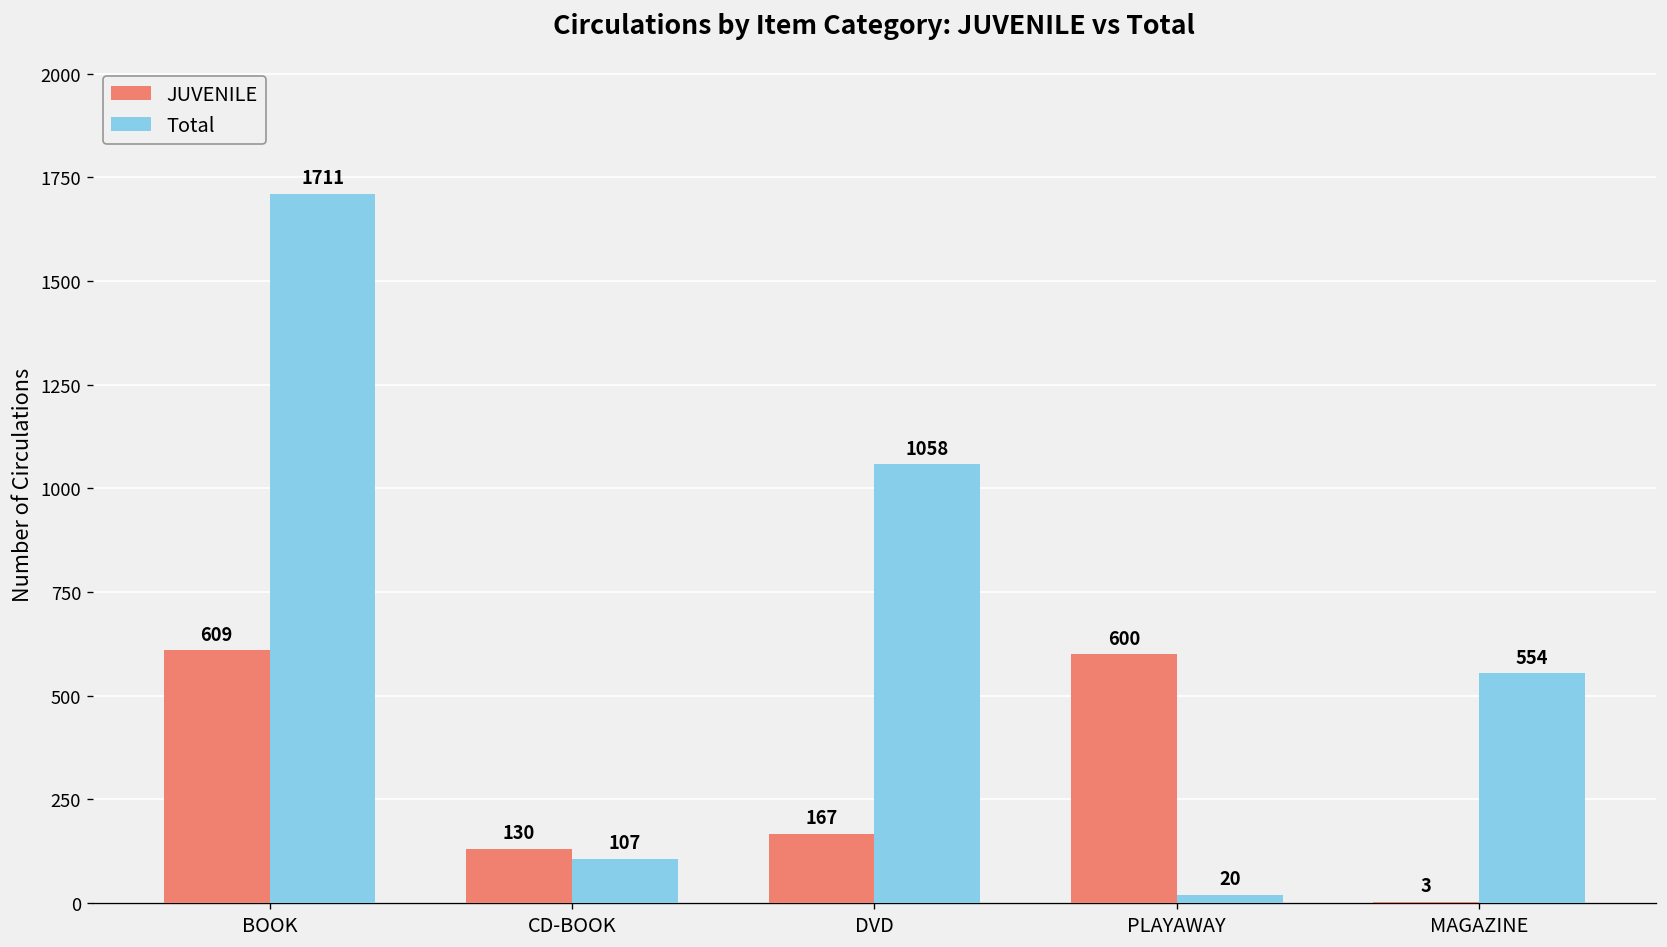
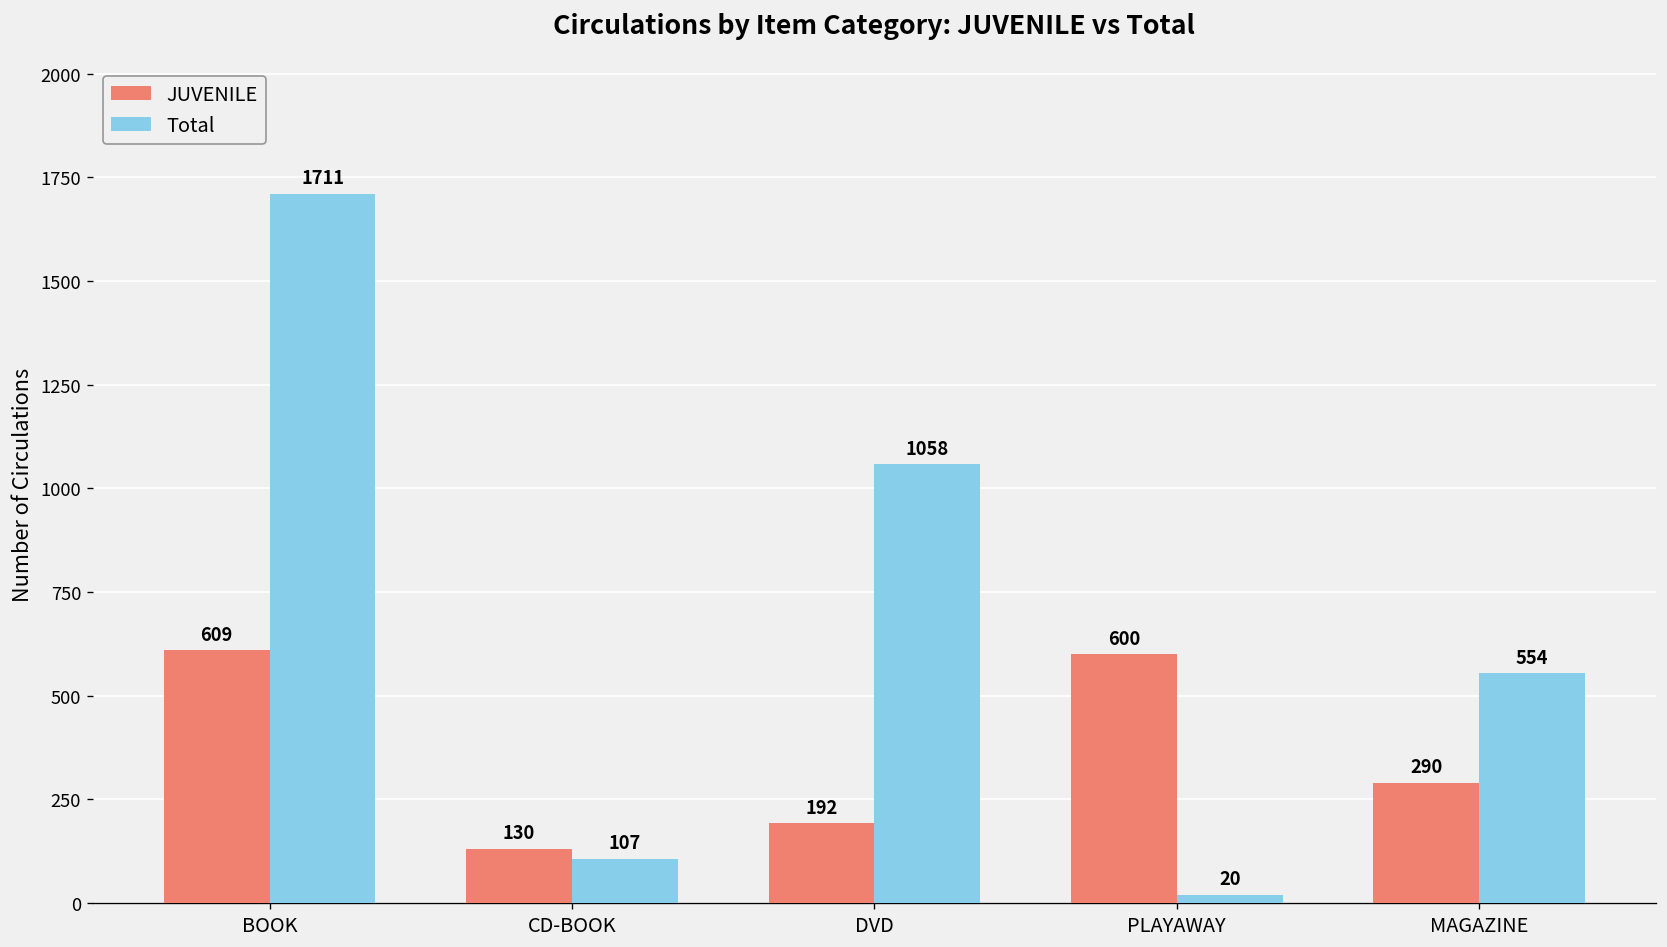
JUVENILE, DVD: 167 -> 192
JUVENILE, MAGAZINE: 3 -> 290
